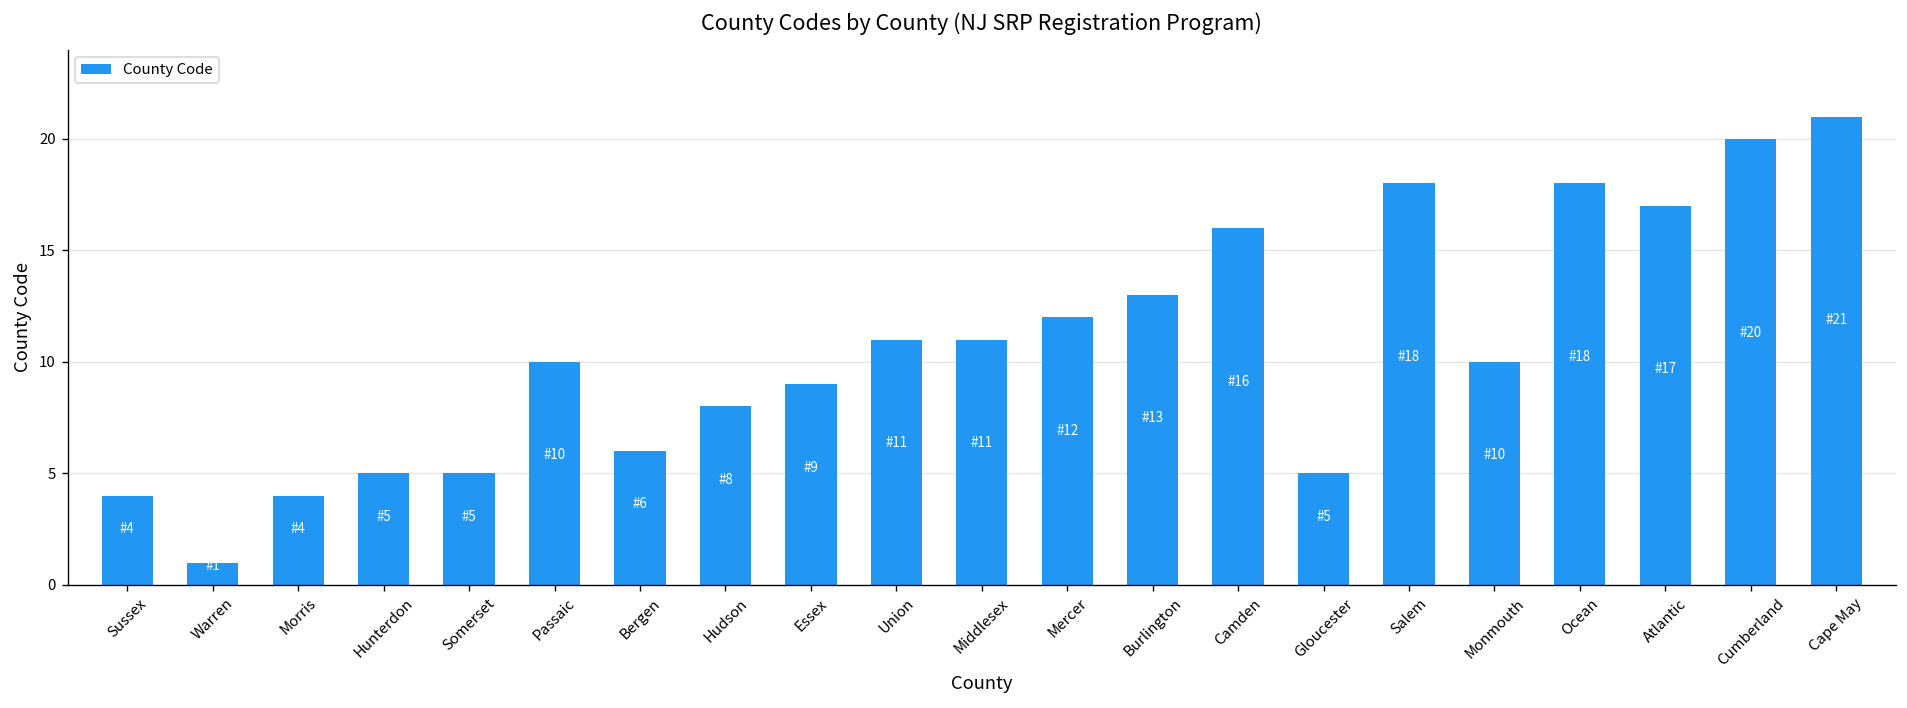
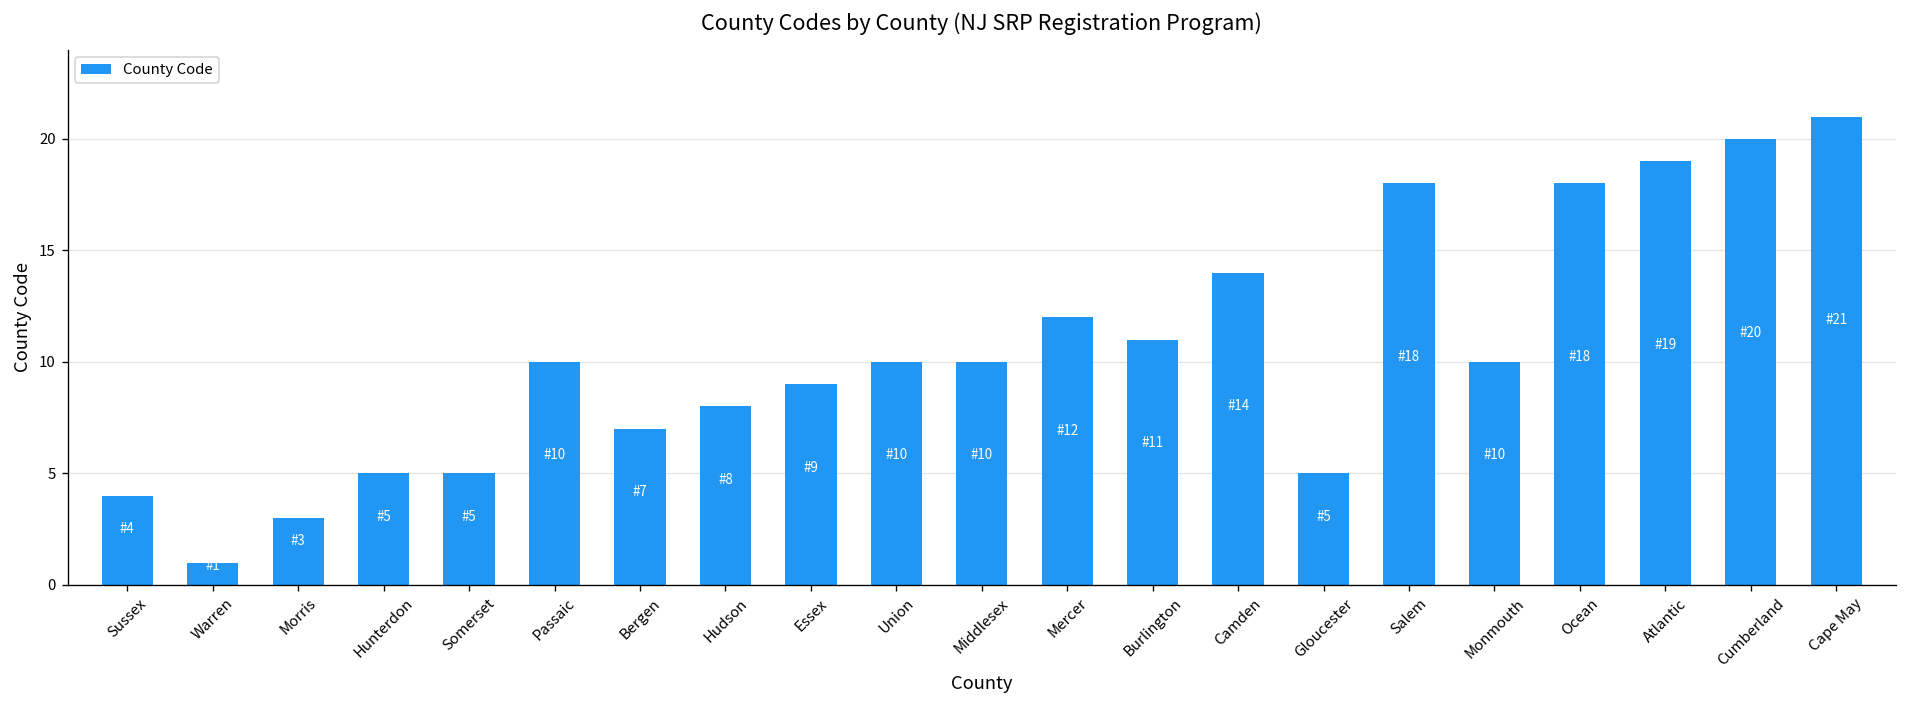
Morris: 4 -> 3
Bergen: 6 -> 7
Union: 11 -> 10
Middlesex: 11 -> 10
Burlington: 13 -> 11
Camden: 16 -> 14
Atlantic: 17 -> 19
